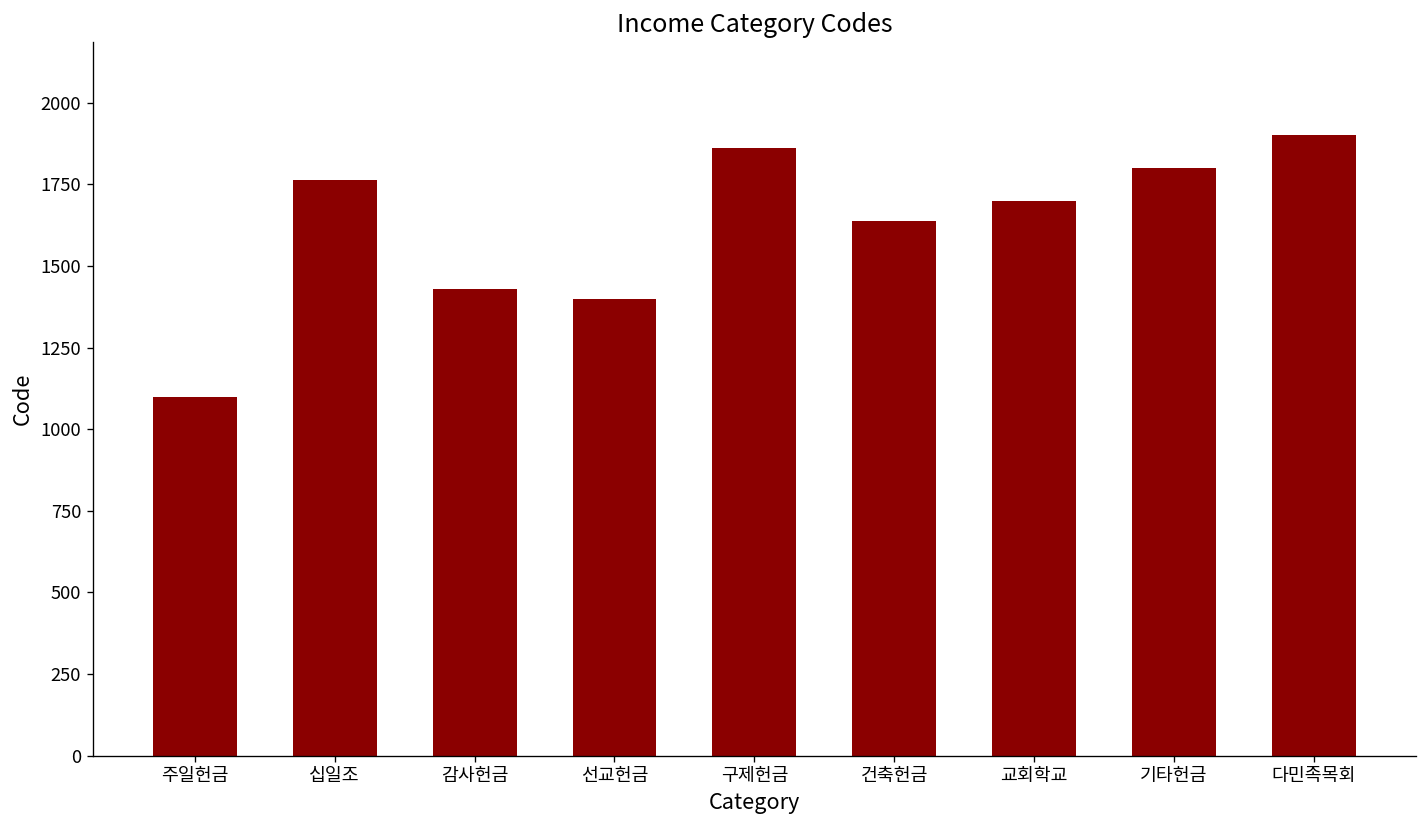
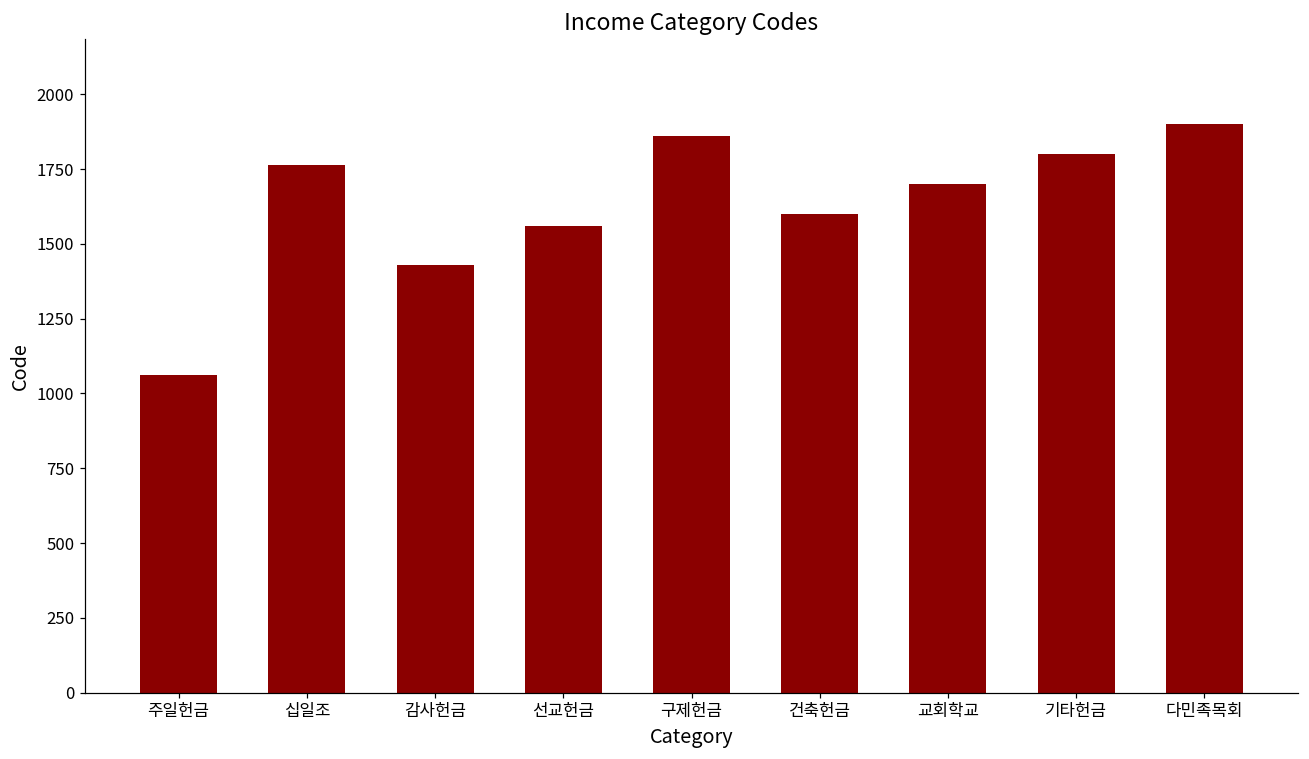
주일헌금: 1100 -> 1060
선교헌금: 1400 -> 1560
건축헌금: 1640 -> 1600
